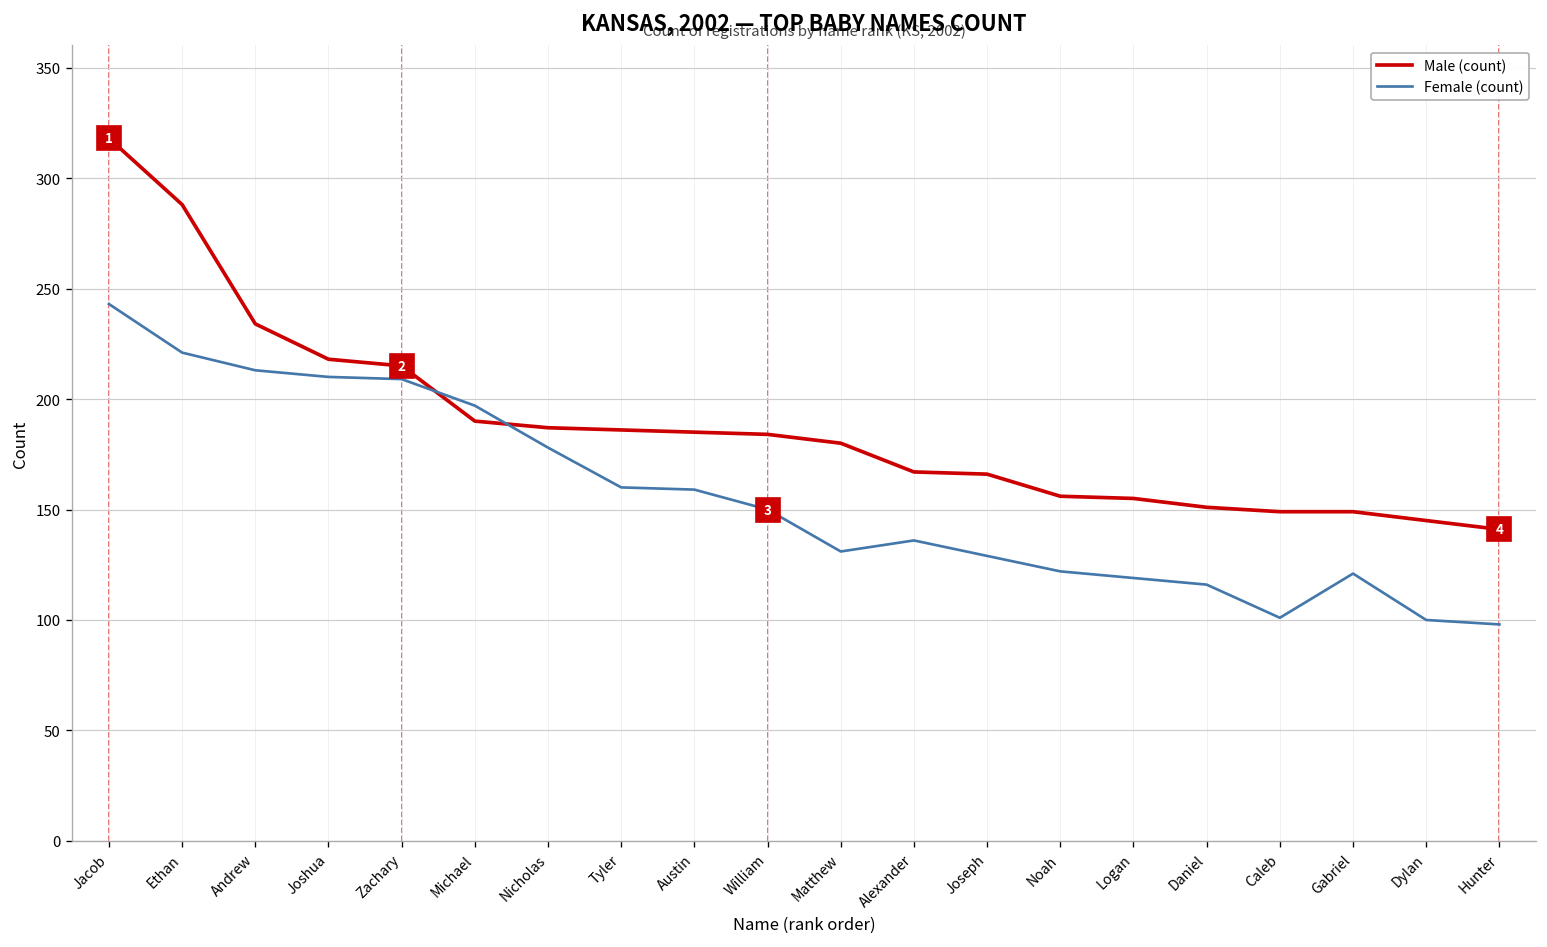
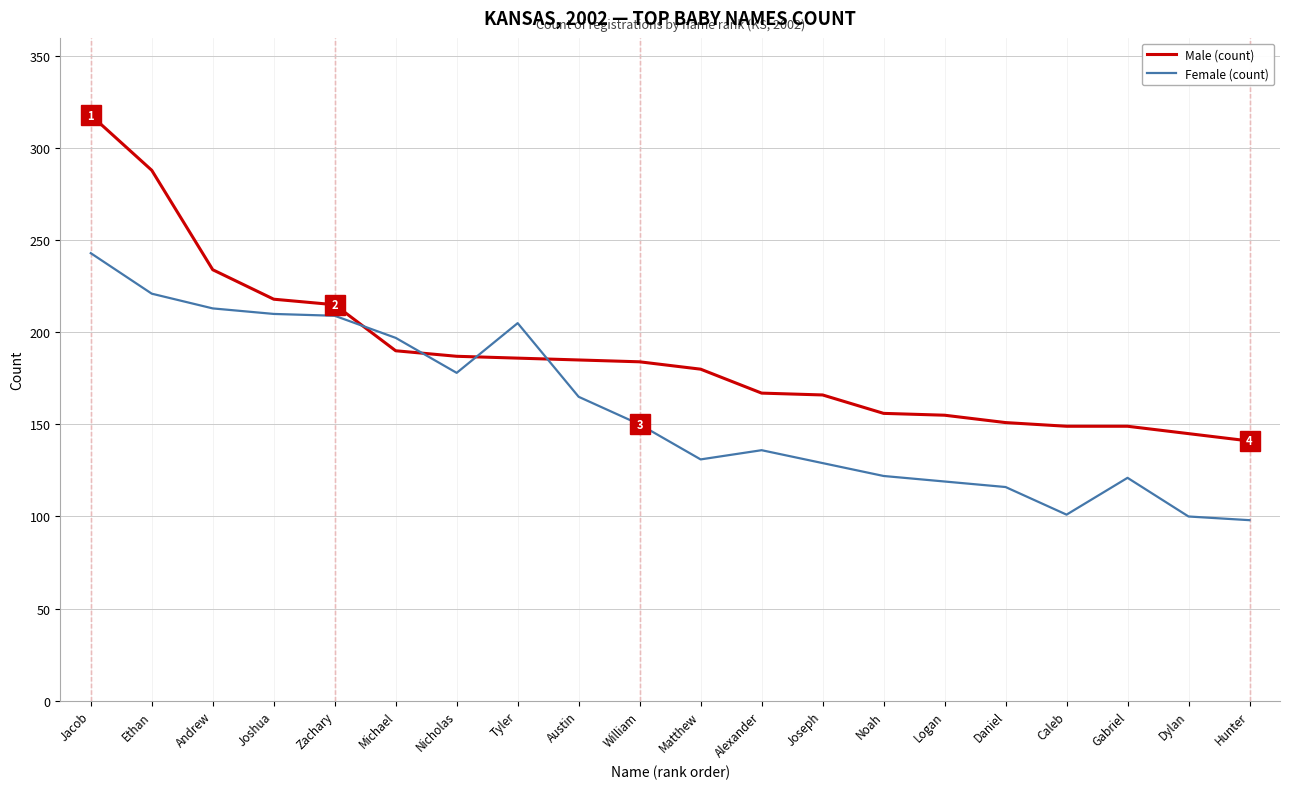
Female (count), Tyler: 160 -> 205
Female (count), Austin: 159 -> 165
